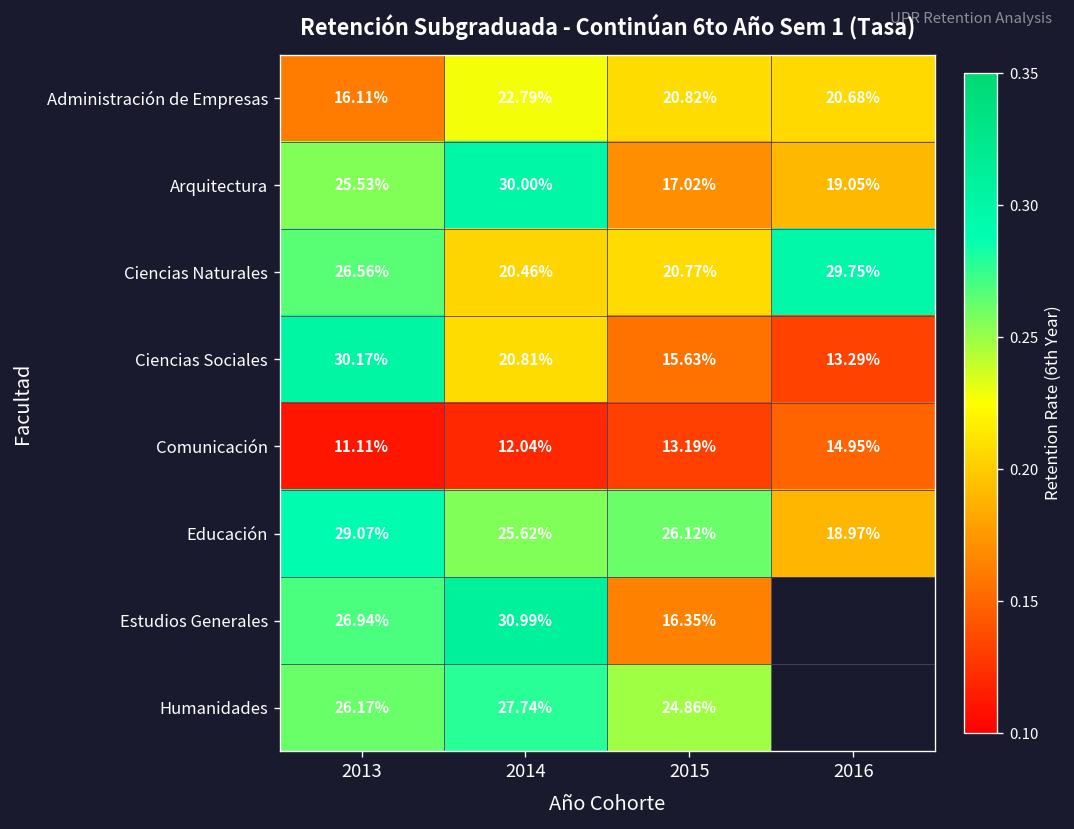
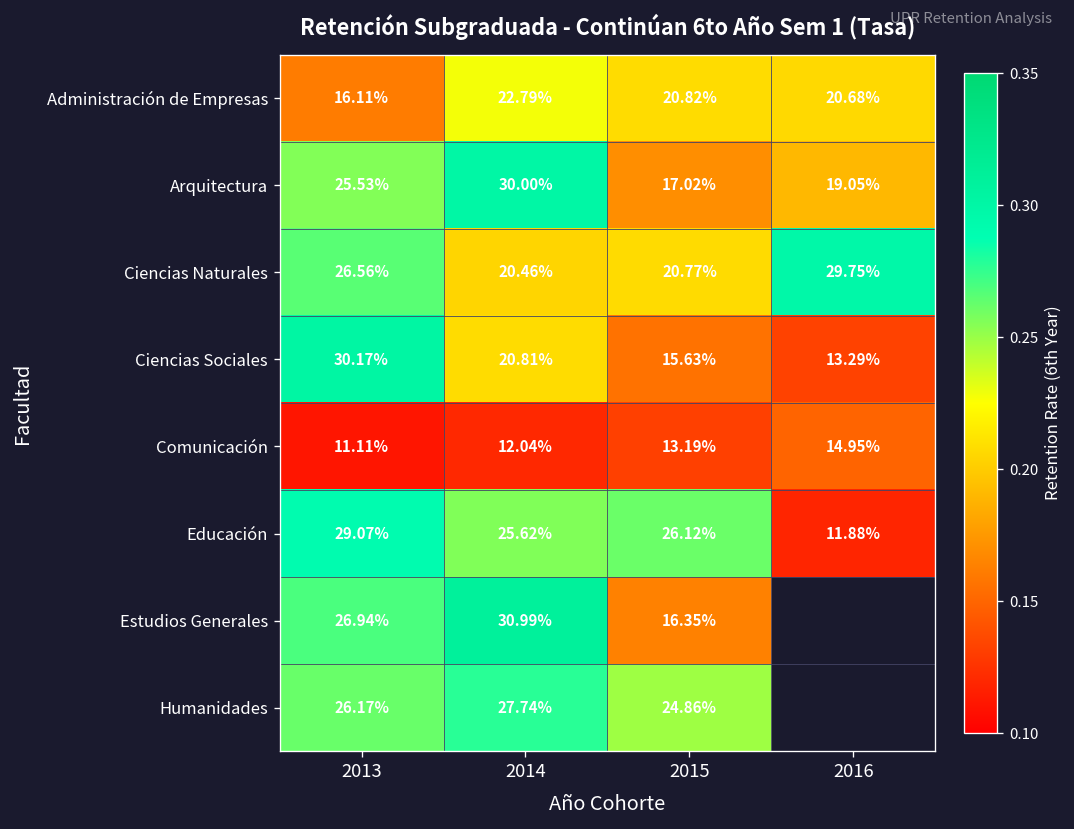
Educación, 2016: 18.97% -> 11.88%
